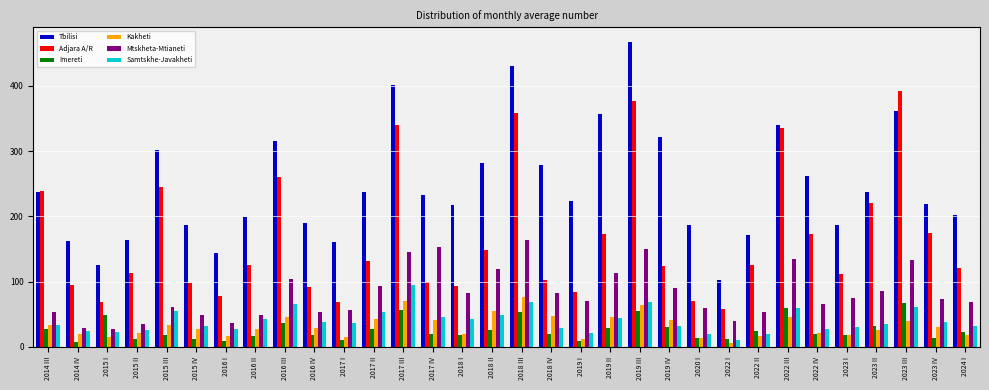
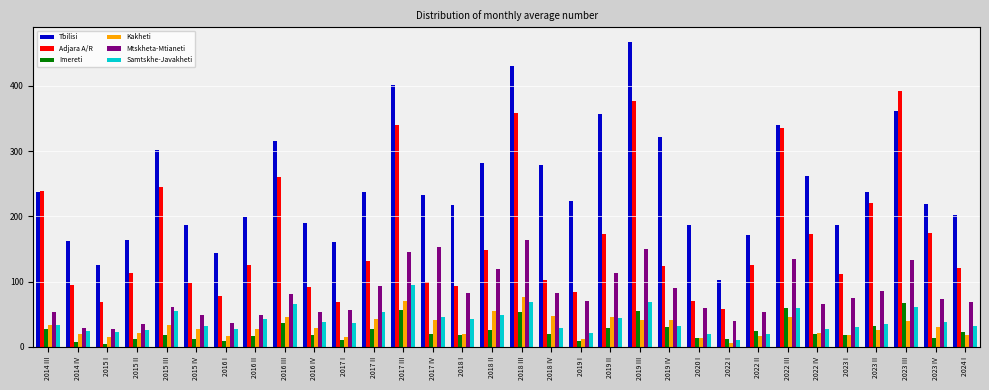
Imereti, 2015 I: 50 -> 0
Mtskheta-Mtianeti, 2016 III: 100 -> 80
Kakheti, 2019 III: 60 -> 40
